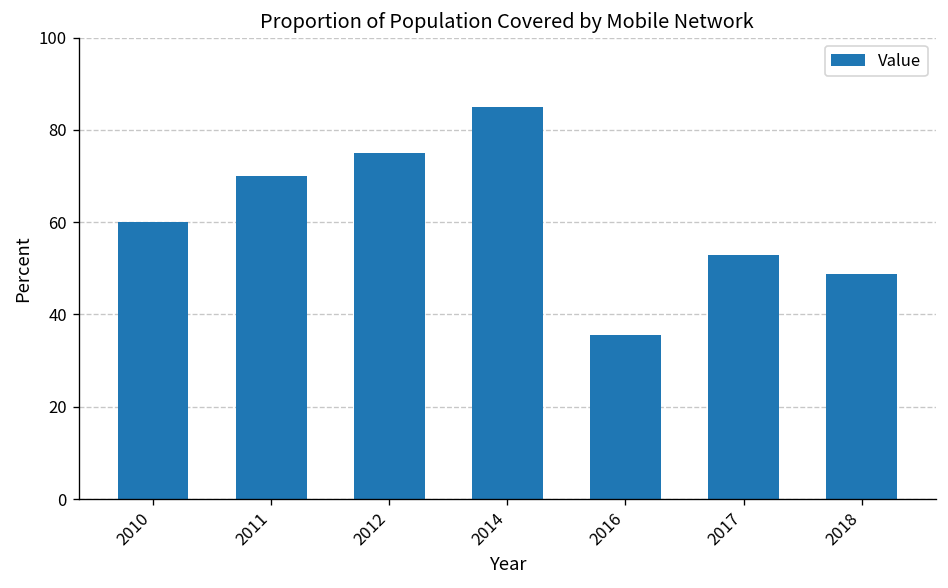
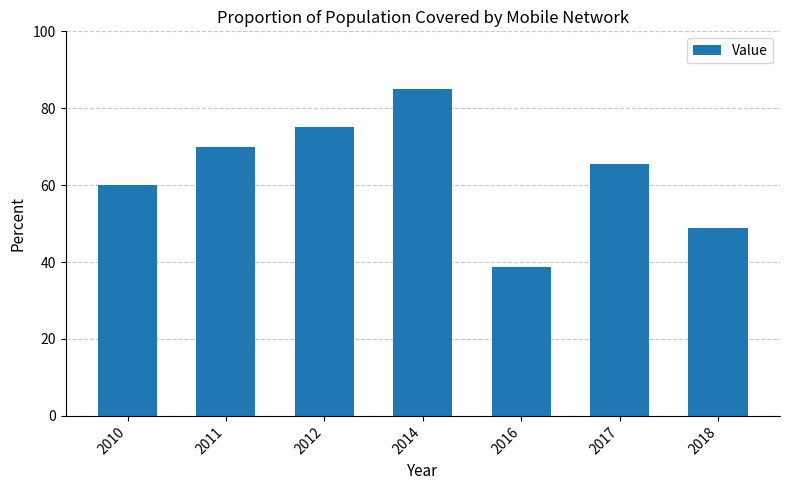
2016: 36 -> 39
2017: 53 -> 66
